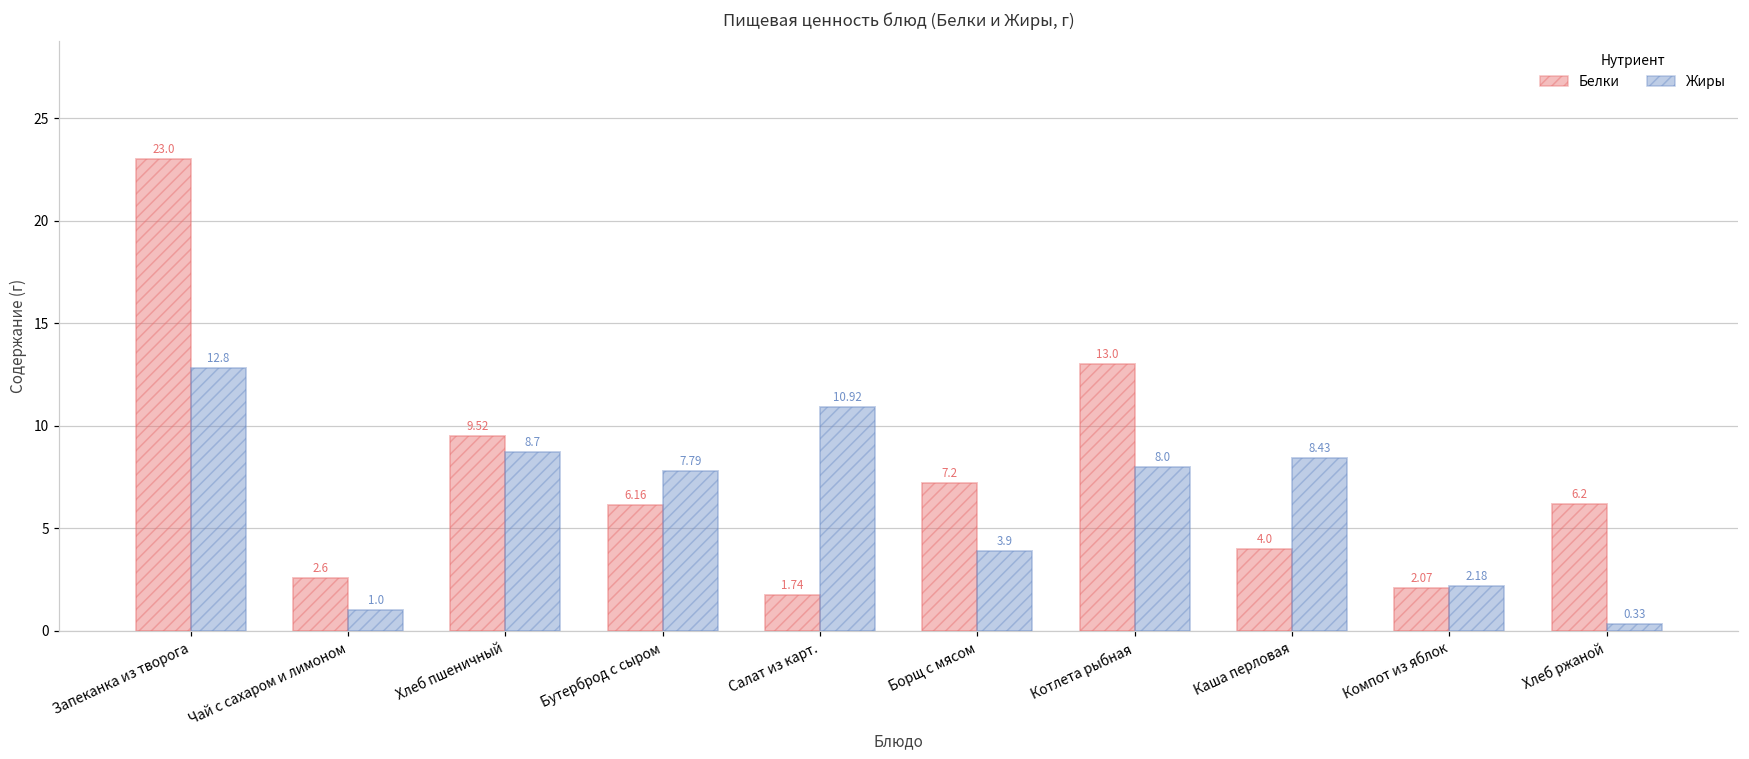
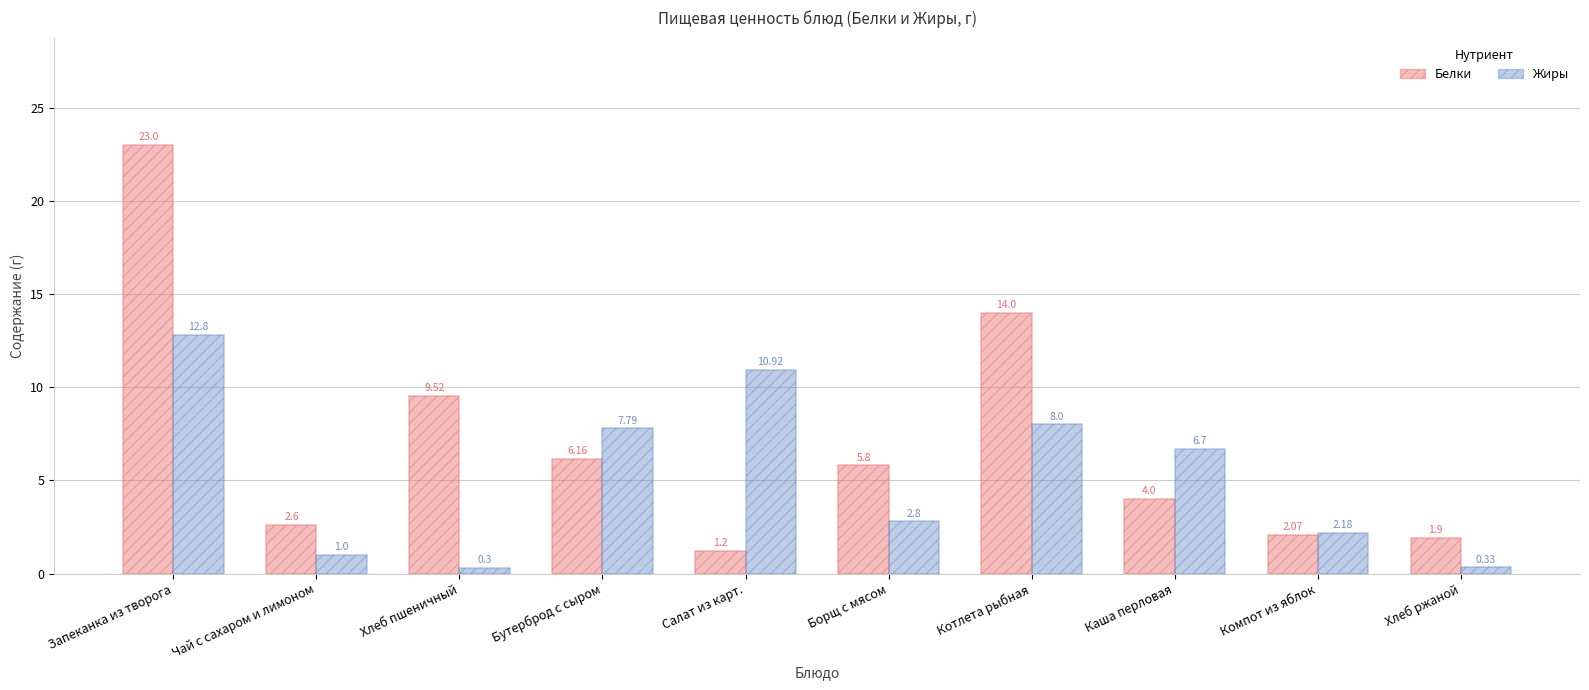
Жиры, Хлеб пшеничный: 8.7 -> 0.3
Белки, Салат из карт.: 1.74 -> 1.2
Белки, Борщ с мясом: 7.2 -> 5.8
Жиры, Борщ с мясом: 3.9 -> 2.8
Белки, Котлета рыбная: 13.0 -> 14.0
Жиры, Каша перловая: 8.43 -> 6.7
Белки, Хлеб ржаной: 6.2 -> 1.9
